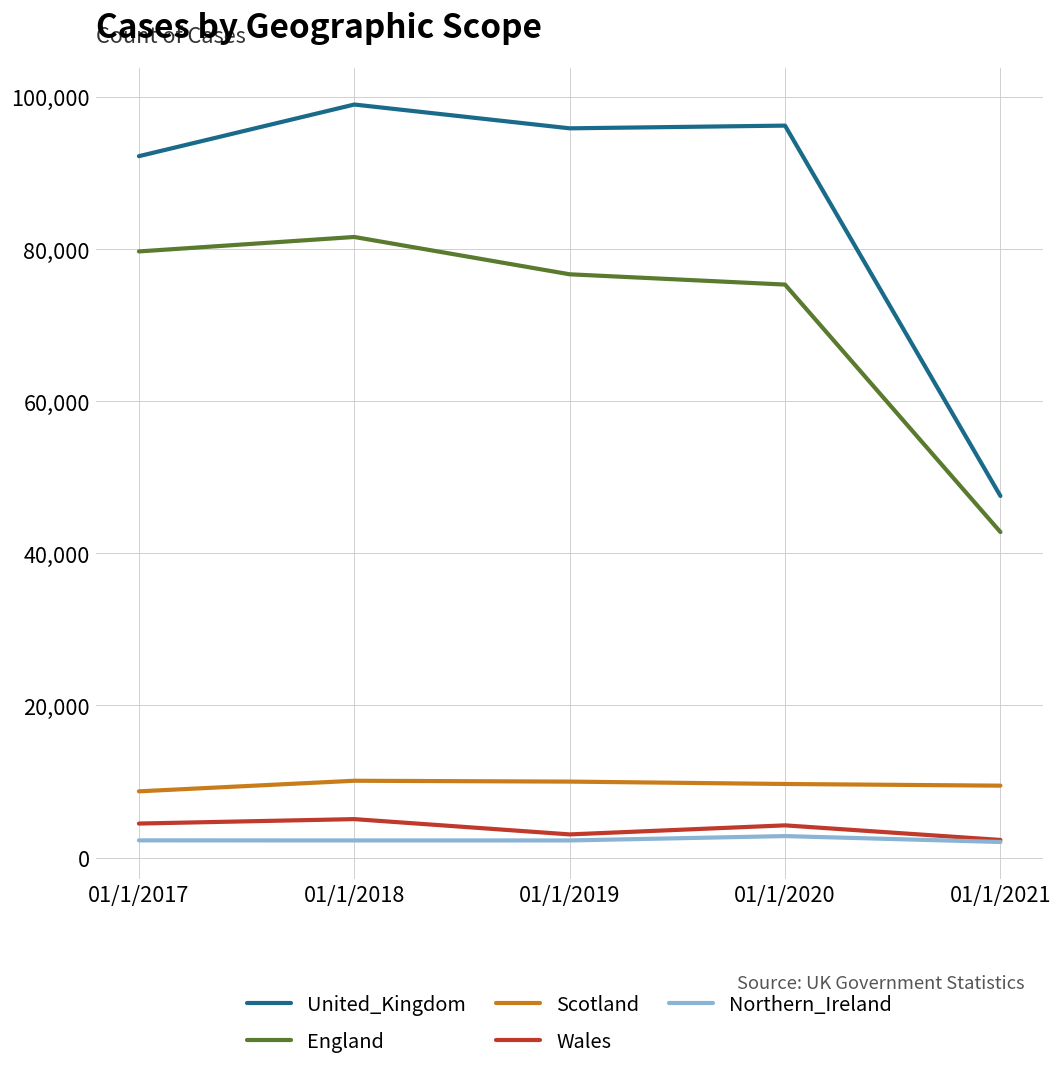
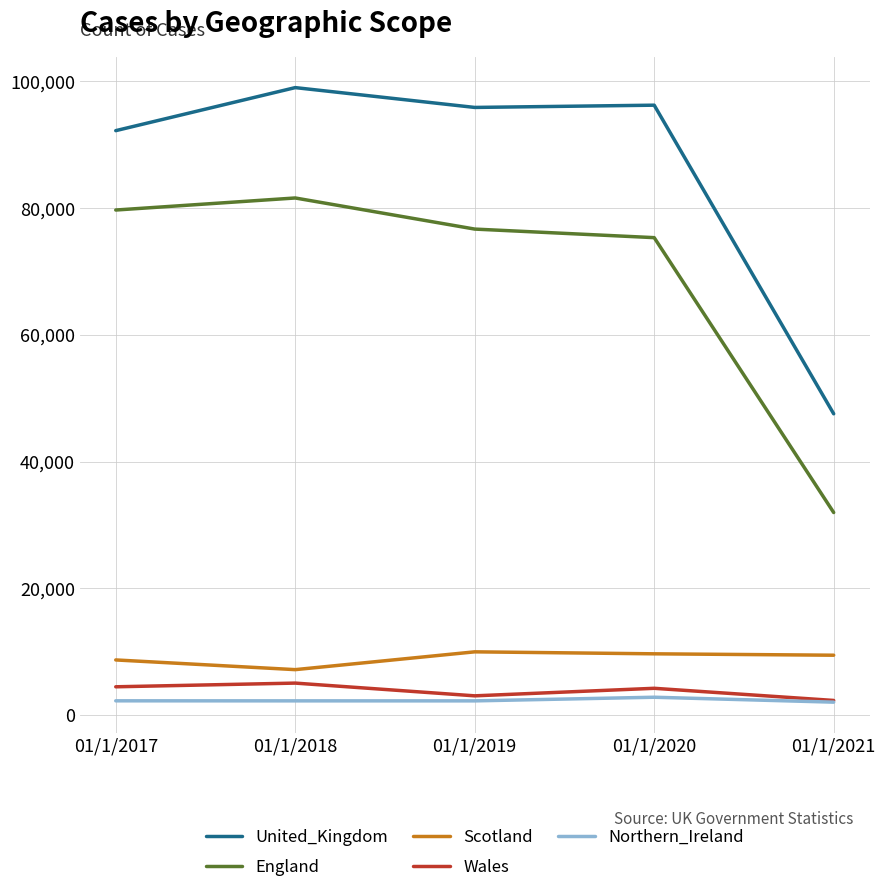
Scotland, 01/1/2018: 10,000 -> 7,000
England, 01/1/2021: 43,000 -> 32,000
